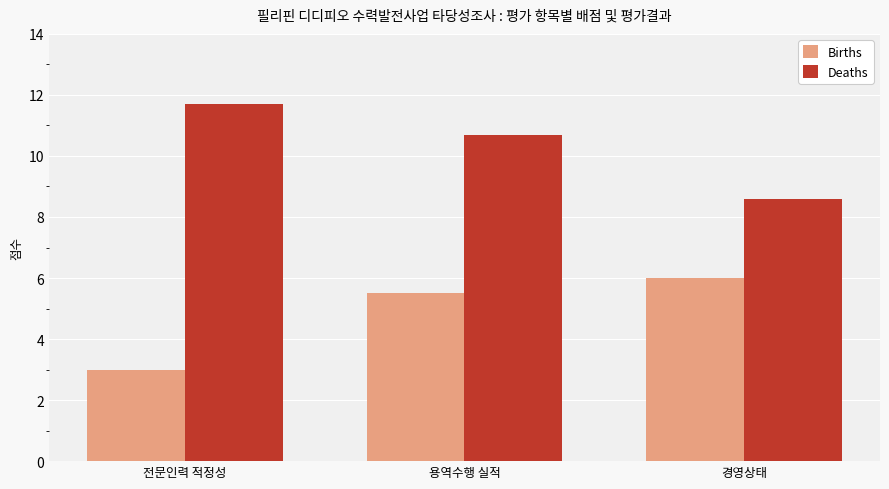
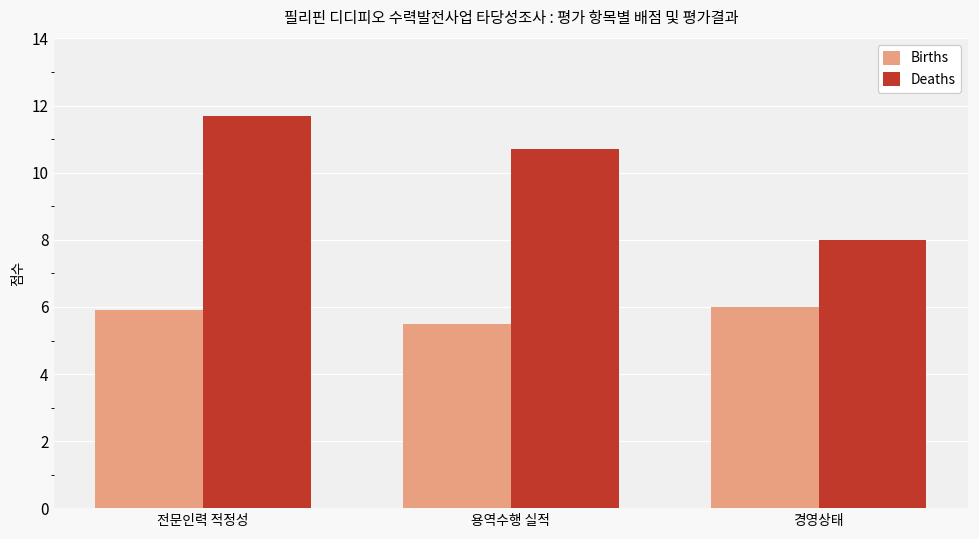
Births, 전문인력 적정성: 3.0 -> 5.9
Deaths, 경영상태: 8.6 -> 8.0
